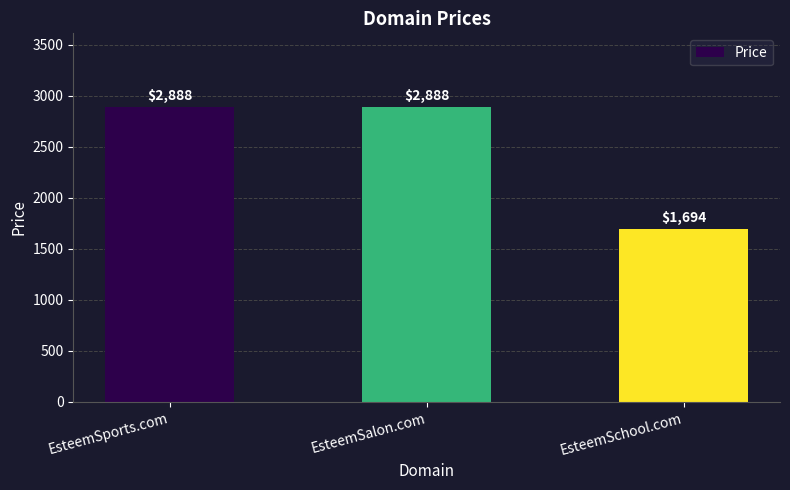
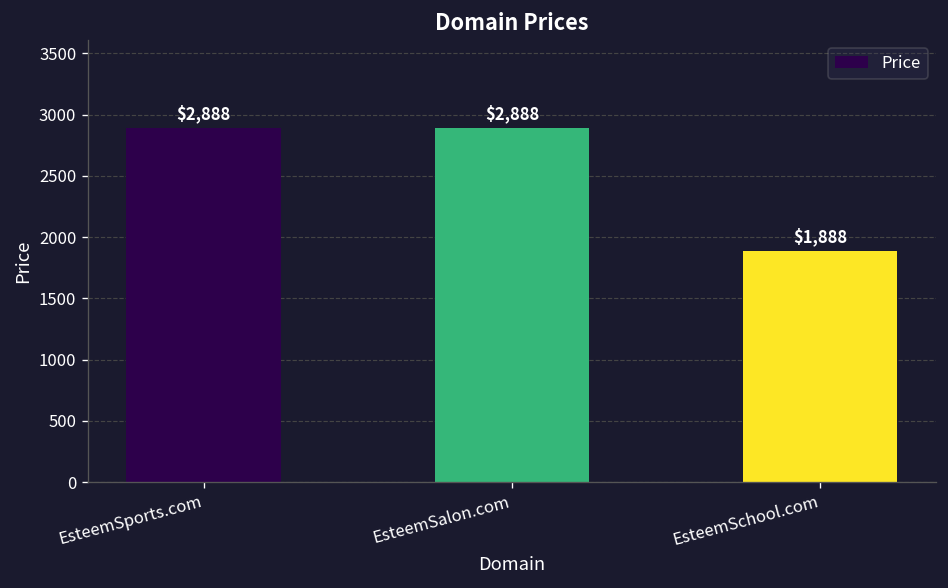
EsteemSchool.com: $1,694 -> $1,888
